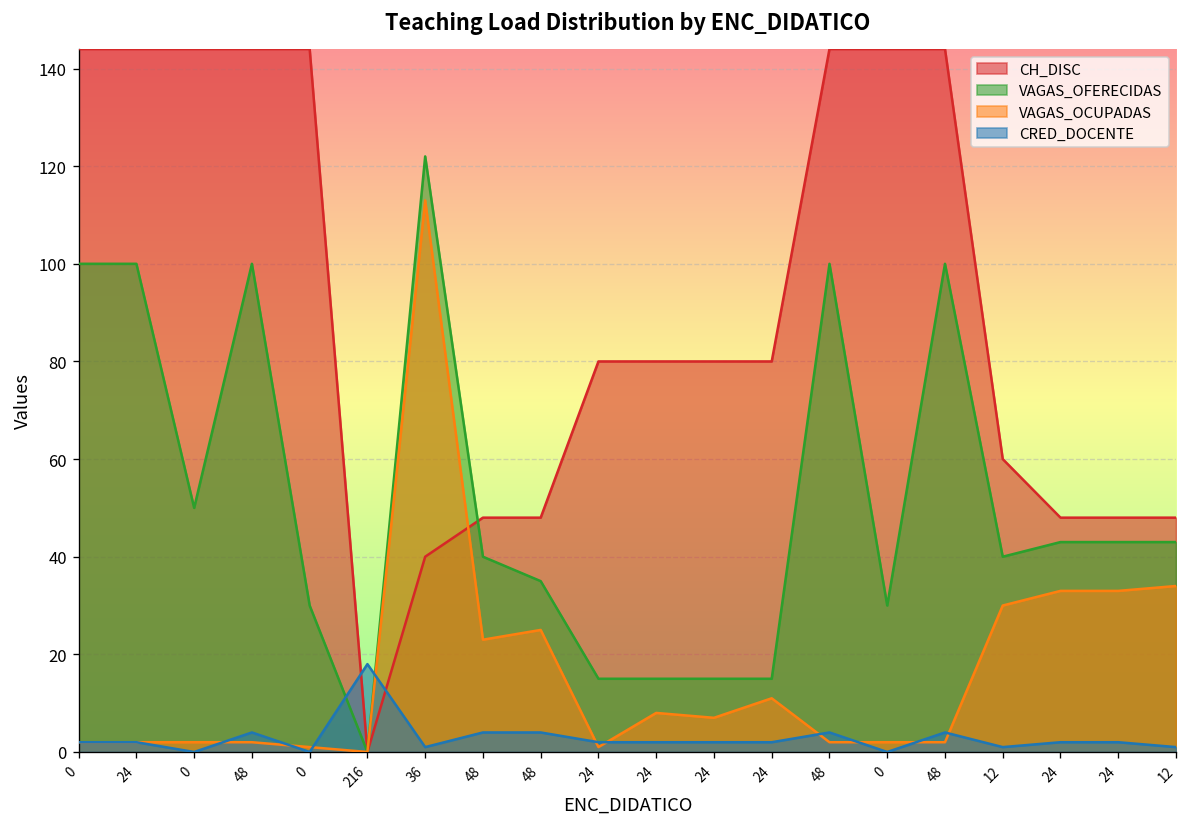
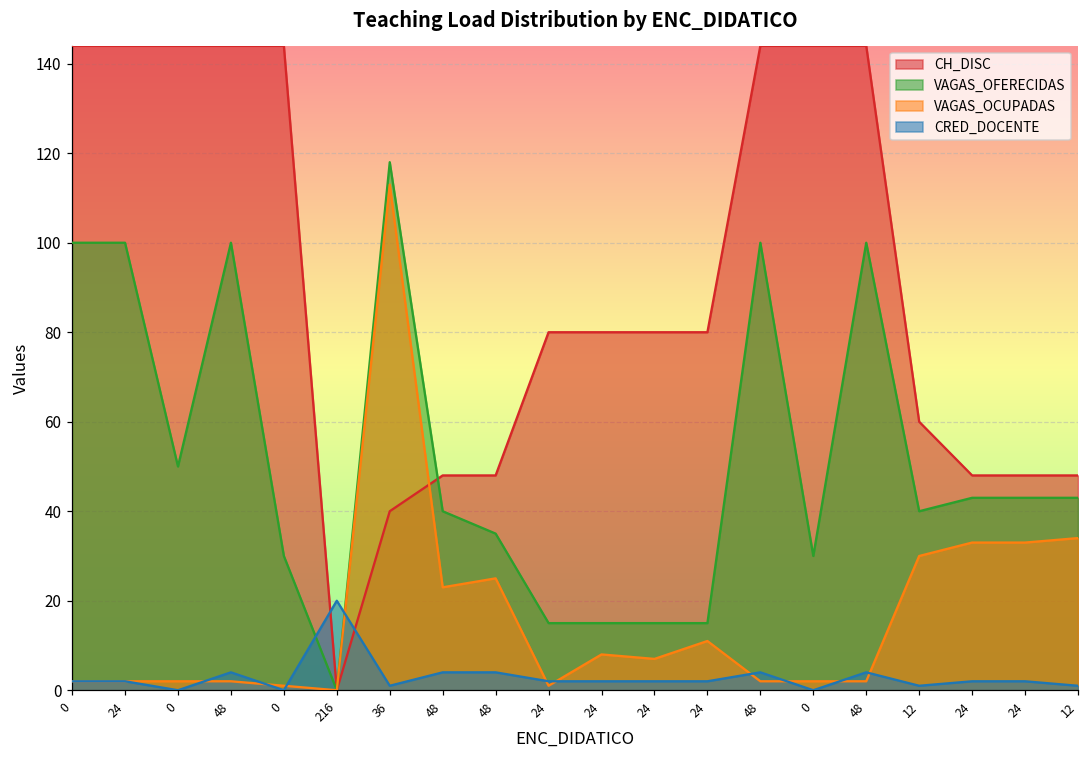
CRED_DOCENTE, 216: 18 -> 20
VAGAS_OFERECIDAS, 36: 122 -> 118
